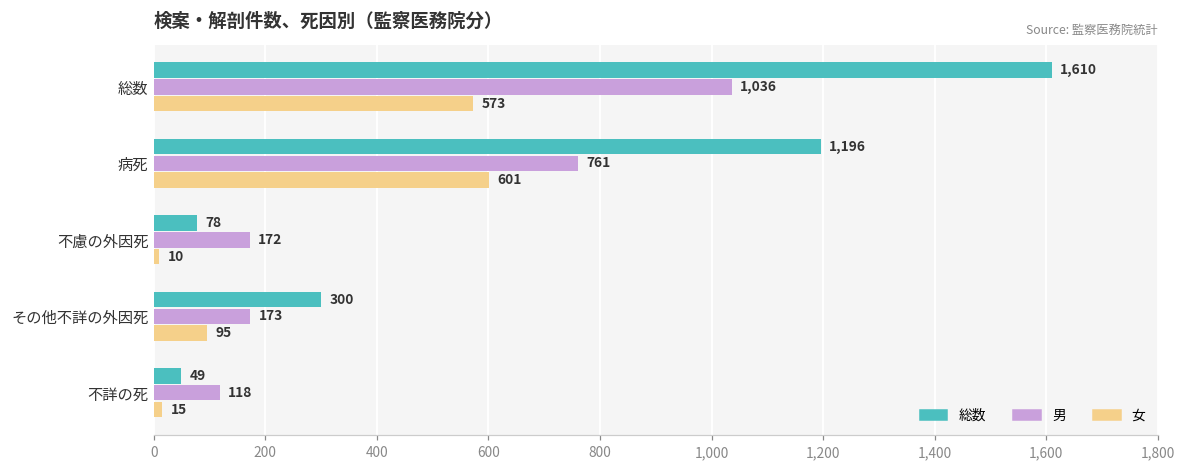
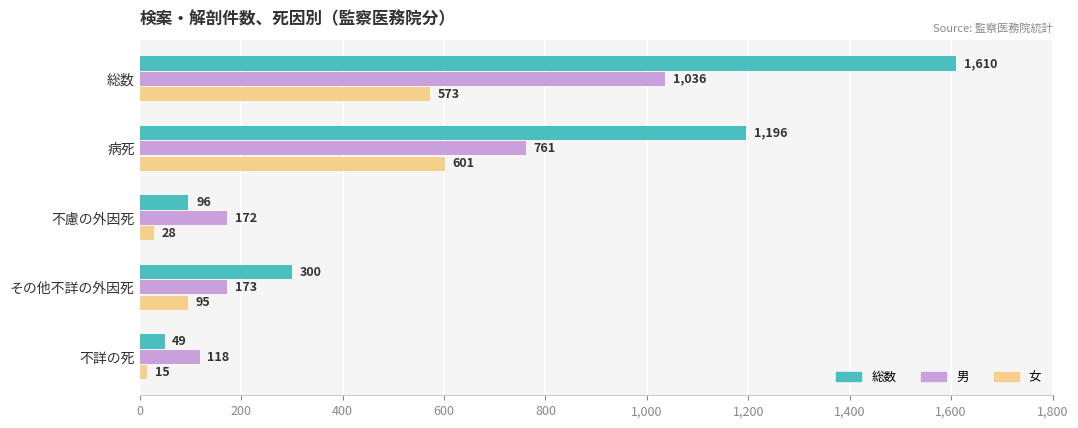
総数, 不慮の外因死: 78 -> 96
女, 不慮の外因死: 10 -> 28
